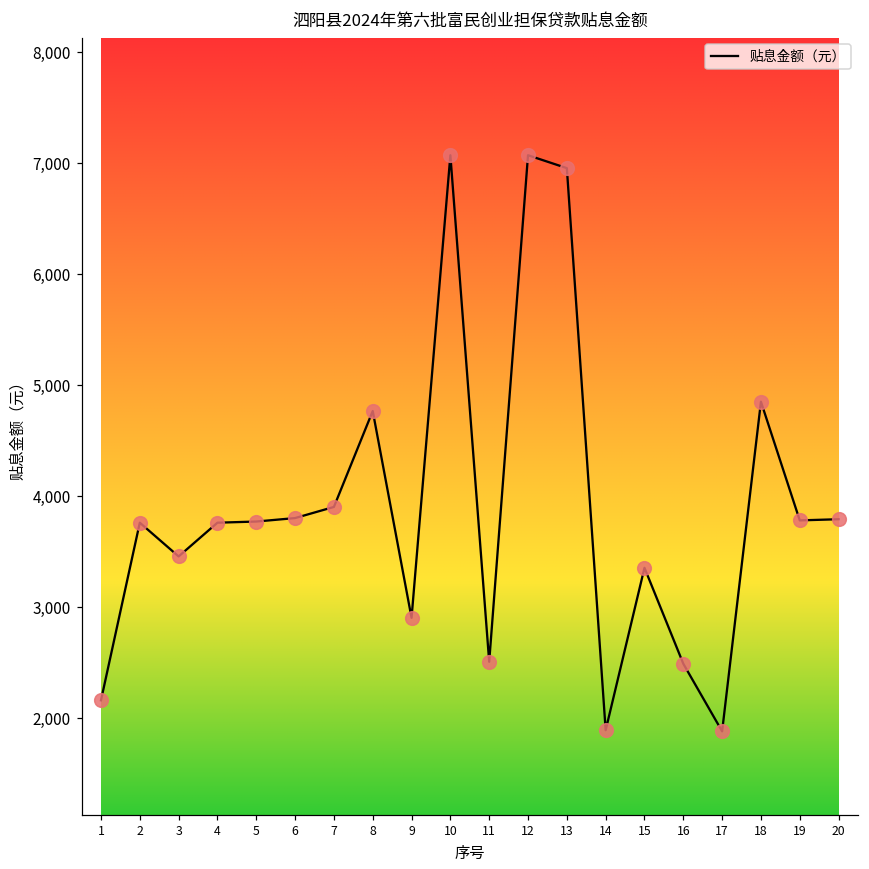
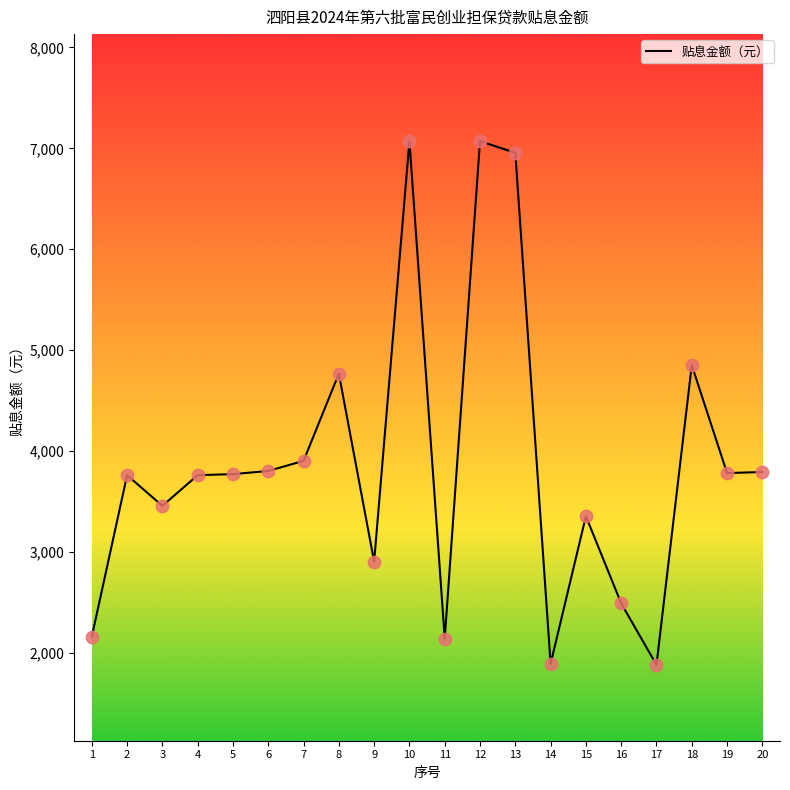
11: 2,510 -> 2,140
